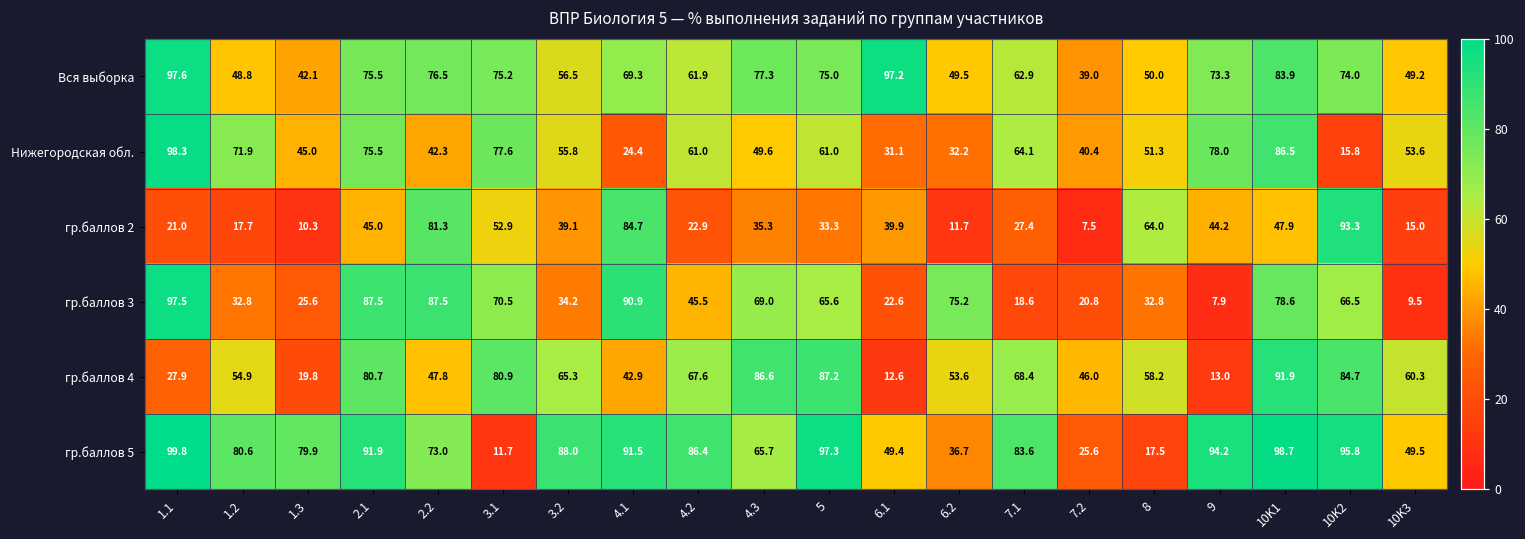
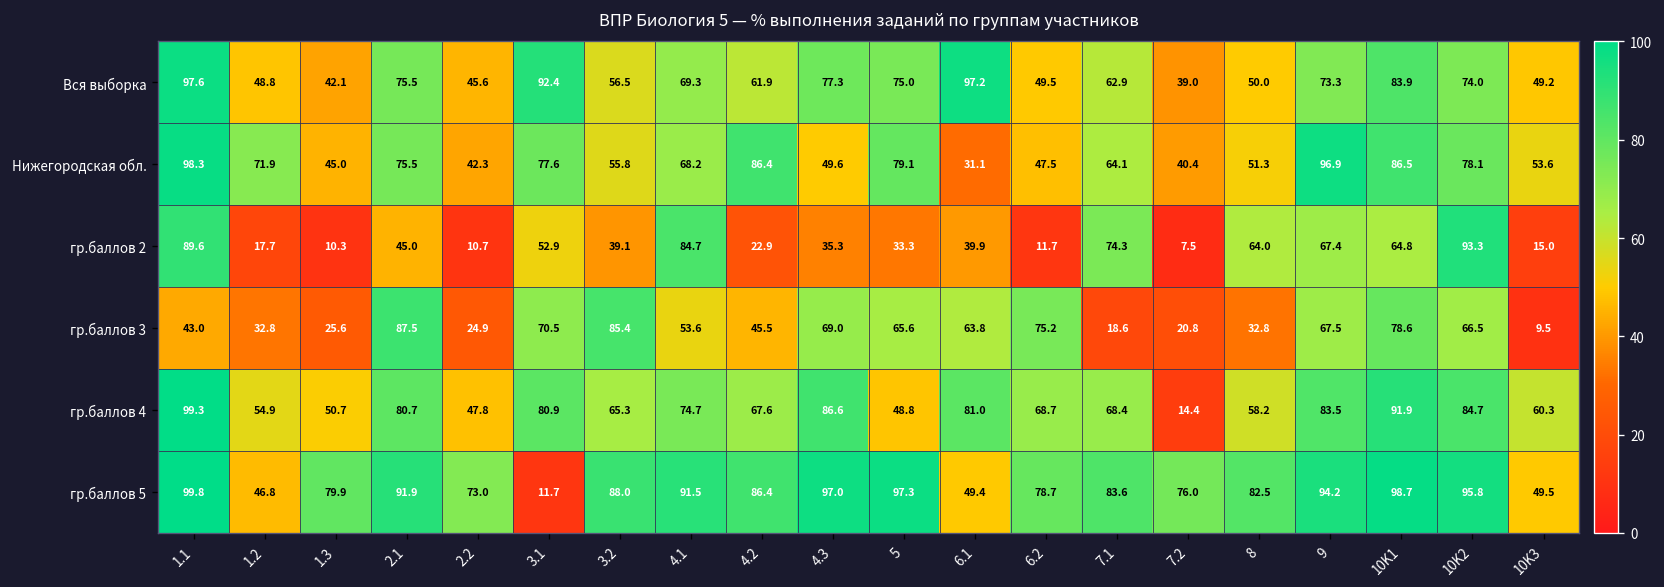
Вся выборка, 2.2: 76.5 -> 45.6
Вся выборка, 3.1: 75.2 -> 92.4
Нижегородская обл., 4.1: 24.4 -> 68.2
Нижегородская обл., 4.2: 61.0 -> 86.4
Нижегородская обл., 5: 61.0 -> 79.1
Нижегородская обл., 6.2: 32.2 -> 47.5
Нижегородская обл., 9: 78.0 -> 96.9
Нижегородская обл., 10K2: 15.8 -> 78.1
гр.баллов 2, 1.1: 21.0 -> 89.6
гр.баллов 2, 2.2: 81.3 -> 10.7
гр.баллов 2, 7.1: 27.4 -> 74.3
гр.баллов 2, 9: 44.2 -> 67.4
гр.баллов 2, 10K1: 47.9 -> 64.8
гр.баллов 3, 1.1: 97.5 -> 43.0
гр.баллов 3, 2.2: 87.5 -> 24.9
гр.баллов 3, 3.2: 34.2 -> 85.4
гр.баллов 3, 4.1: 90.9 -> 53.6
гр.баллов 3, 6.1: 22.6 -> 63.8
гр.баллов 3, 9: 7.9 -> 67.5
гр.баллов 4, 1.1: 27.9 -> 99.3
гр.баллов 4, 1.3: 19.8 -> 50.7
гр.баллов 4, 4.1: 42.9 -> 74.7
гр.баллов 4, 5: 87.2 -> 48.8
гр.баллов 4, 6.1: 12.6 -> 81.0
гр.баллов 4, 6.2: 53.6 -> 68.7
гр.баллов 4, 7.2: 46.0 -> 14.4
гр.баллов 4, 9: 13.0 -> 83.5
гр.баллов 5, 1.2: 80.6 -> 46.8
гр.баллов 5, 4.3: 65.7 -> 97.0
гр.баллов 5, 6.2: 36.7 -> 78.7
гр.баллов 5, 7.2: 25.6 -> 76.0
гр.баллов 5, 8: 17.5 -> 82.5
